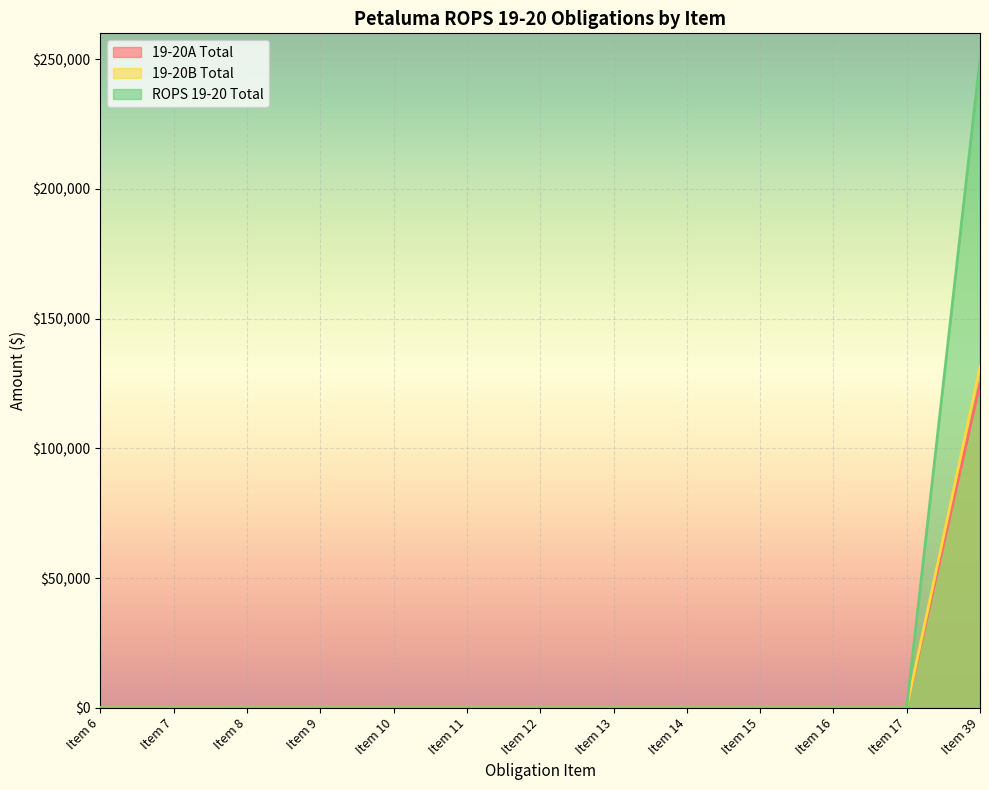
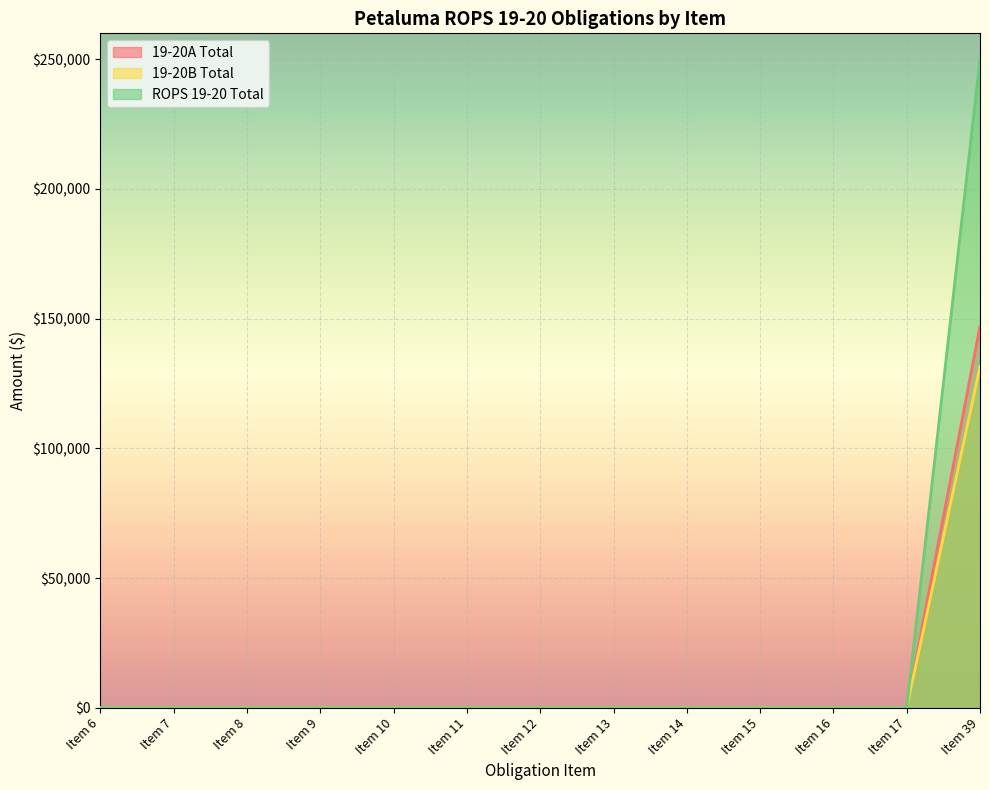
19-20A Total, Item 39: $125,000 -> $147,000
